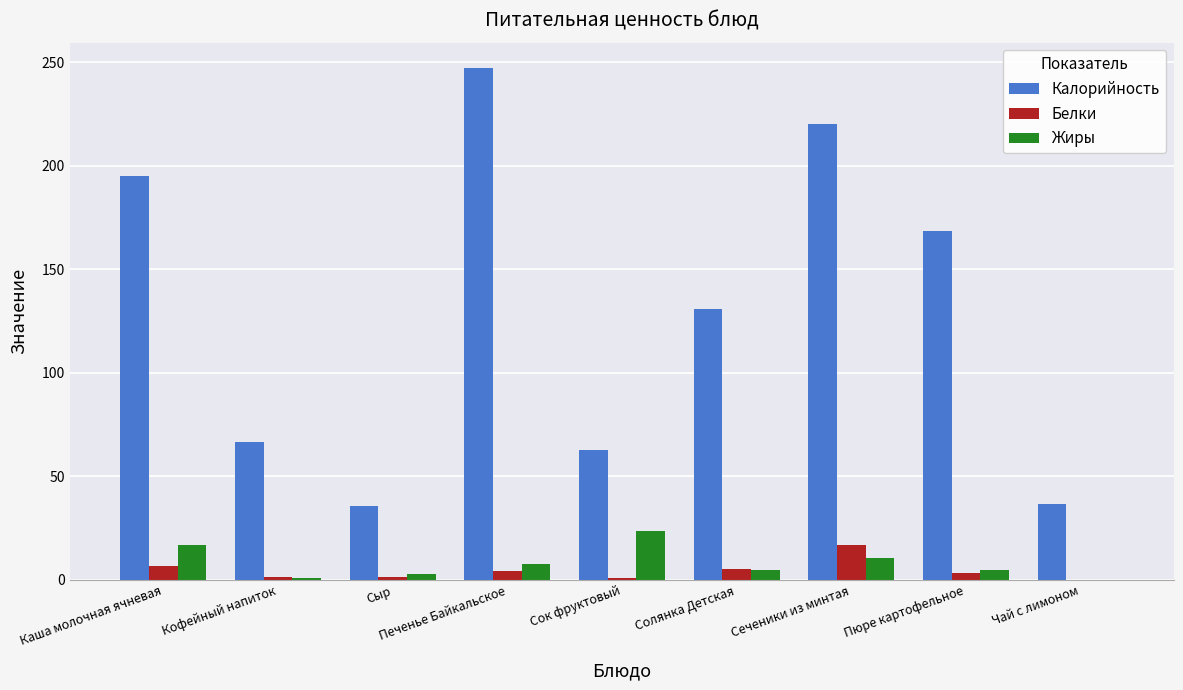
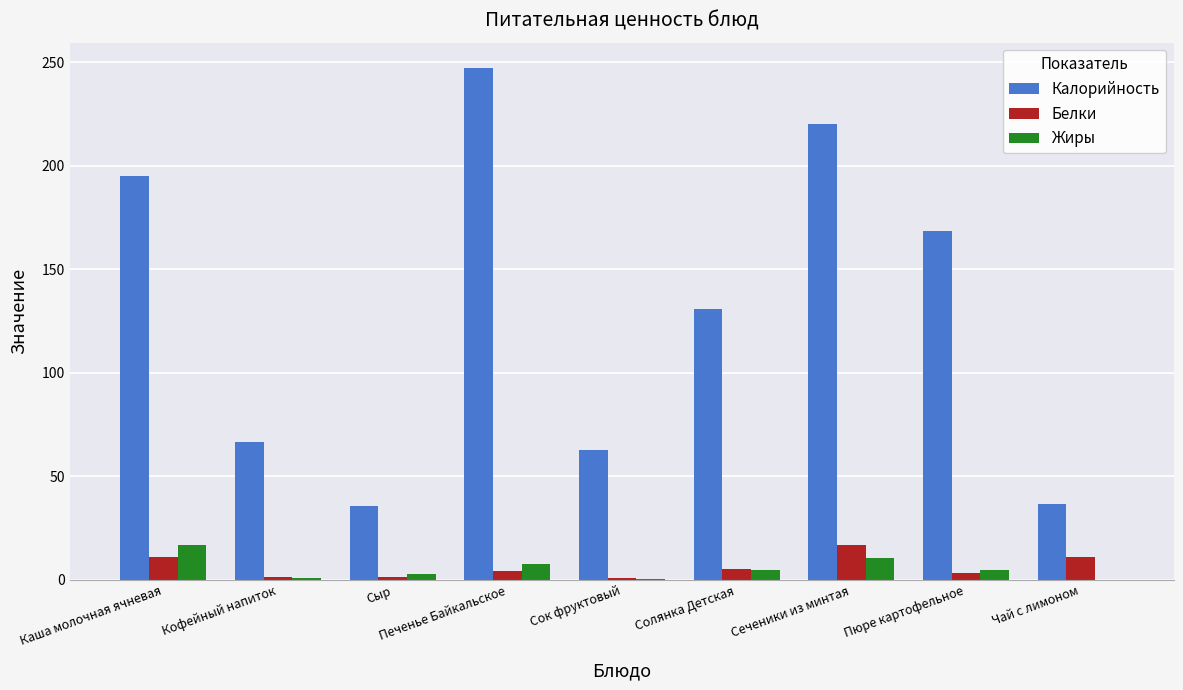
Белки, Каша молочная ячневая: 7 -> 11
Жиры, Сок фруктовый: 24 -> 0
Белки, Чай с лимоном: 0 -> 11
